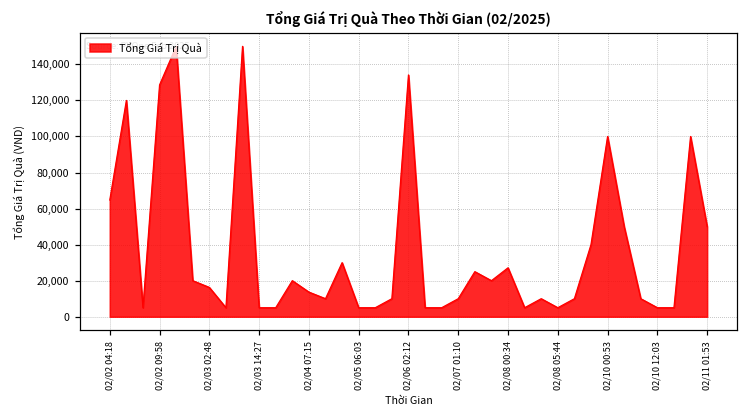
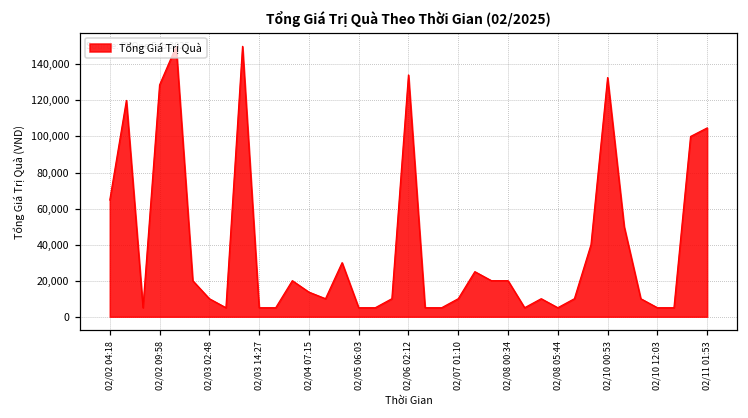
02/03 02:48: 16,000 -> 10,000
02/08 00:34: 27,000 -> 20,000
02/10 00:53: 100,000 -> 133,000
02/11 01:53: 50,000 -> 105,000
